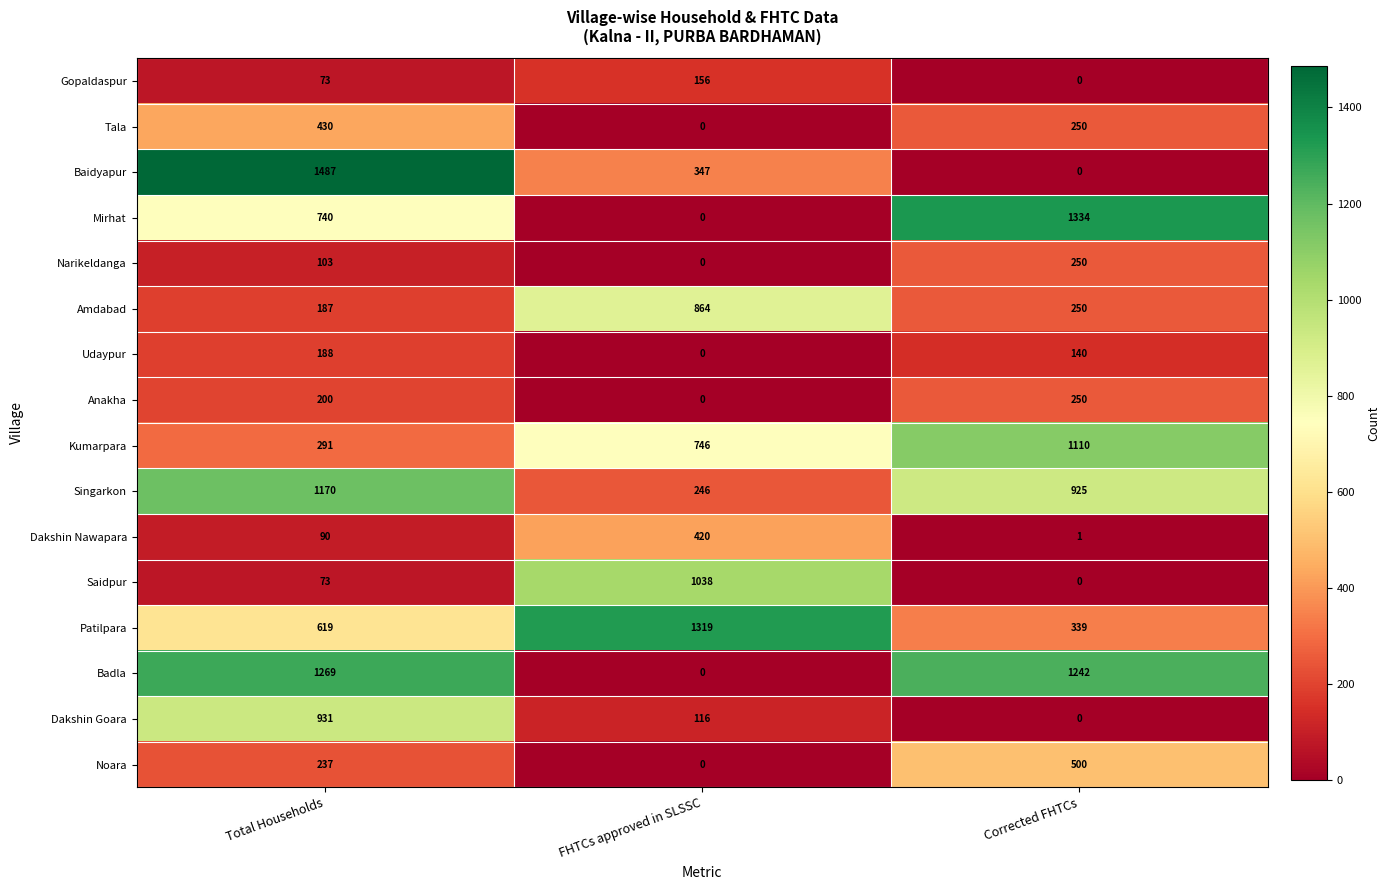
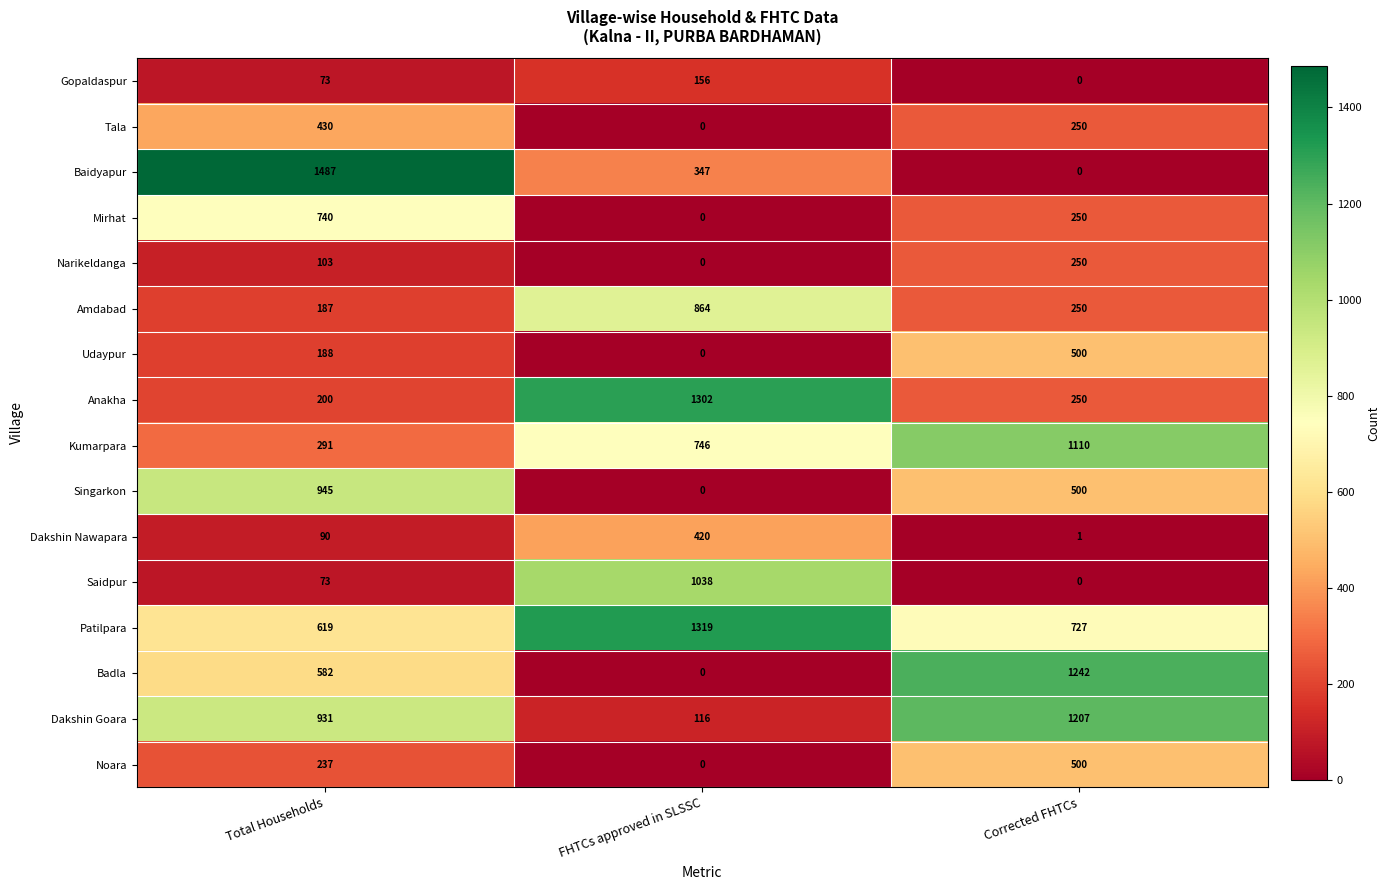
Mirhat, Corrected FHTCs: 1334 -> 250
Udaypur, Corrected FHTCs: 140 -> 500
Anakha, FHTCs approved in SLSSC: 0 -> 1302
Singarkon, Total Households: 1170 -> 945
Singarkon, FHTCs approved in SLSSC: 246 -> 0
Singarkon, Corrected FHTCs: 925 -> 500
Patilpara, Corrected FHTCs: 339 -> 727
Badla, Total Households: 1269 -> 582
Dakshin Goara, Corrected FHTCs: 0 -> 1207
